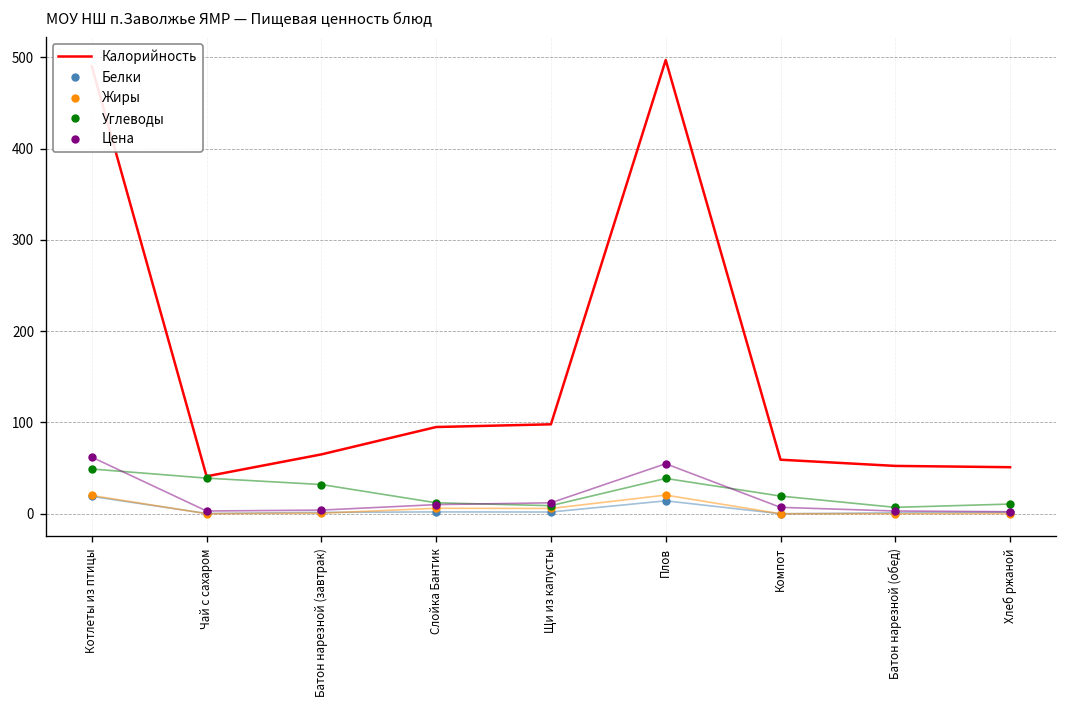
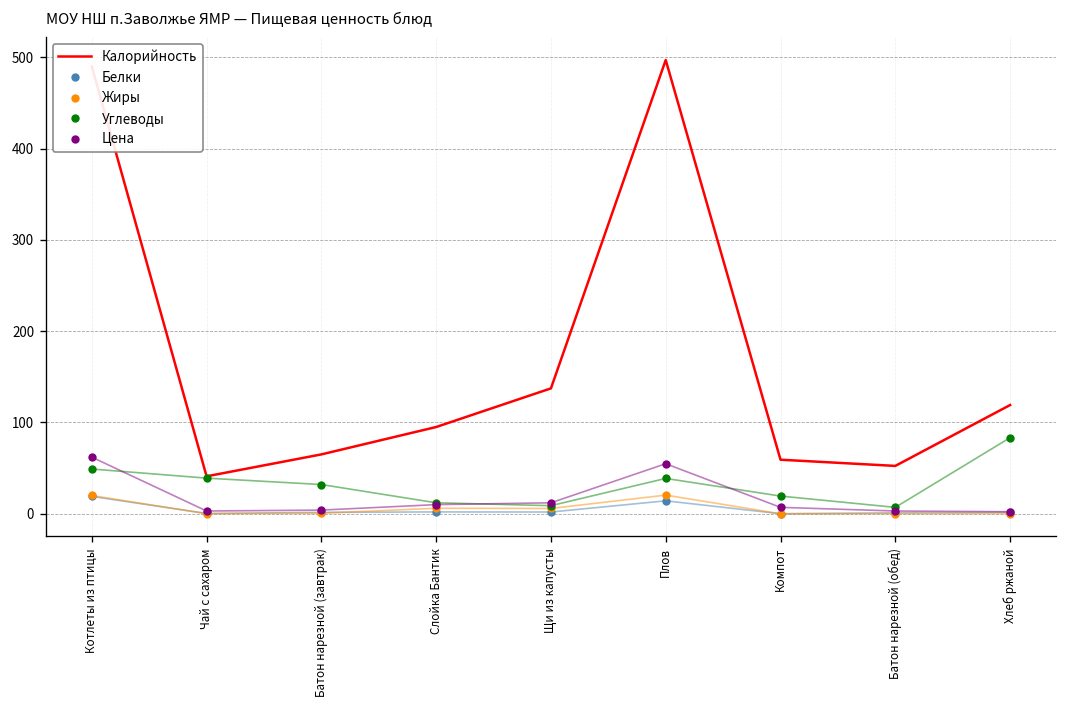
Калорийность, Щи из капусты: 100 -> 140
Калорийность, Хлеб ржаной: 50 -> 120
Углеводы, Хлеб ржаной: 10 -> 80
